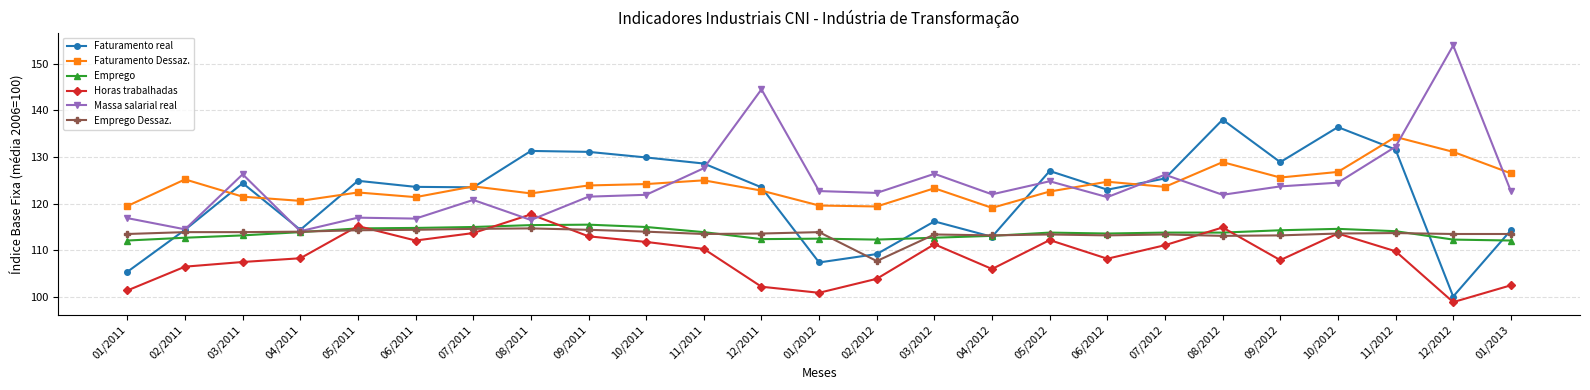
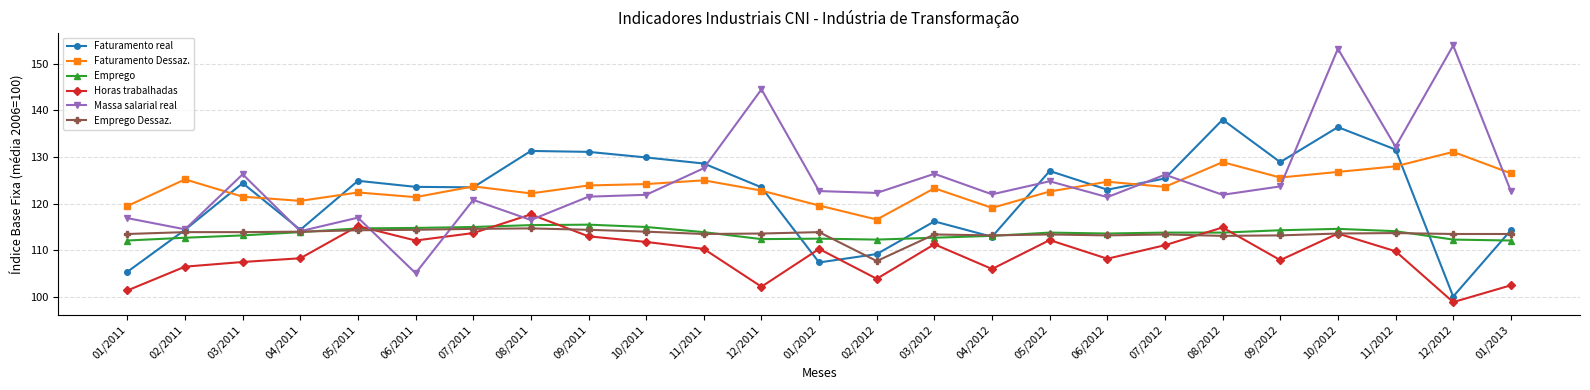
Massa salarial real, 06/2011: 117 -> 105
Horas trabalhadas, 01/2012: 101 -> 110
Faturamento Dessaz., 02/2012: 119 -> 117
Massa salarial real, 10/2012: 125 -> 153
Faturamento Dessaz., 11/2012: 134 -> 128
